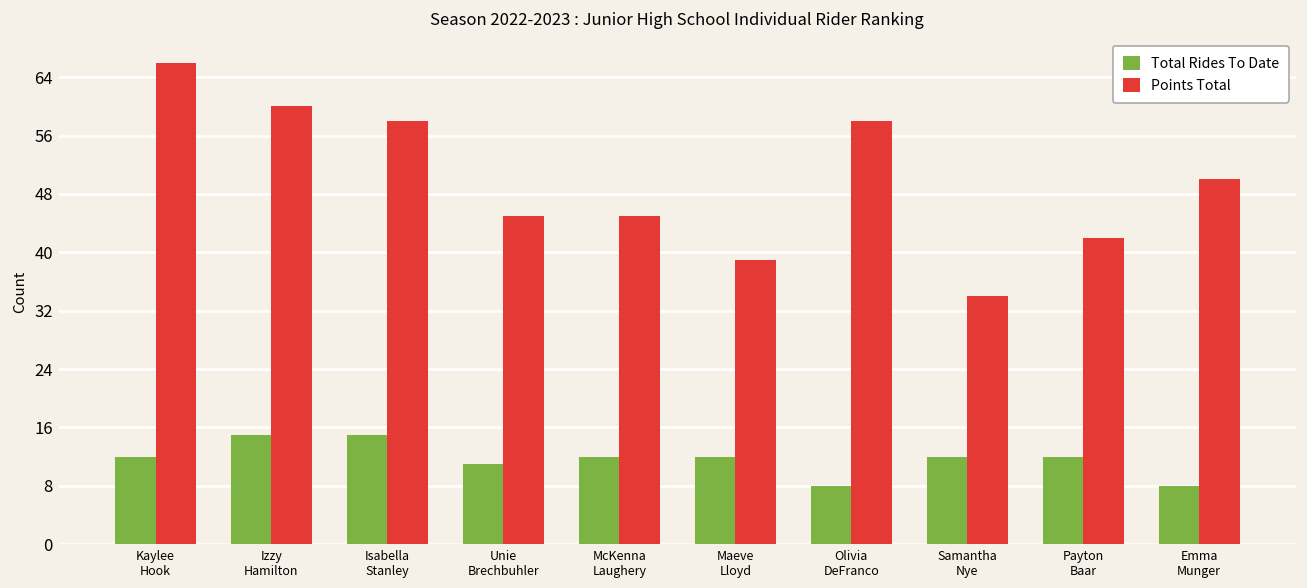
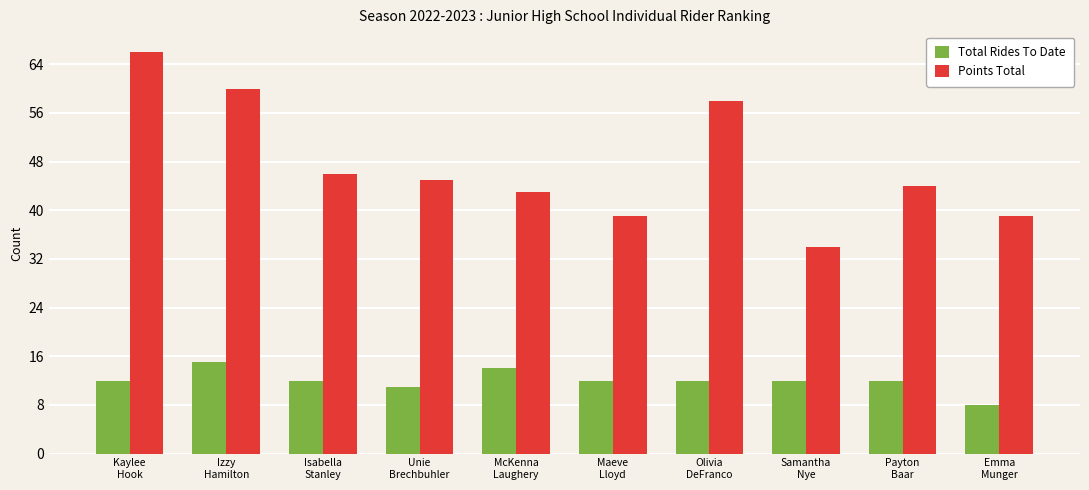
Total Rides To Date, Isabella Stanley: 15 -> 12
Points Total, Isabella Stanley: 58 -> 46
Total Rides To Date, McKenna Laughery: 12 -> 14
Points Total, McKenna Laughery: 45 -> 43
Total Rides To Date, Olivia DeFranco: 8 -> 12
Points Total, Payton Baar: 42 -> 44
Points Total, Emma Munger: 50 -> 39
